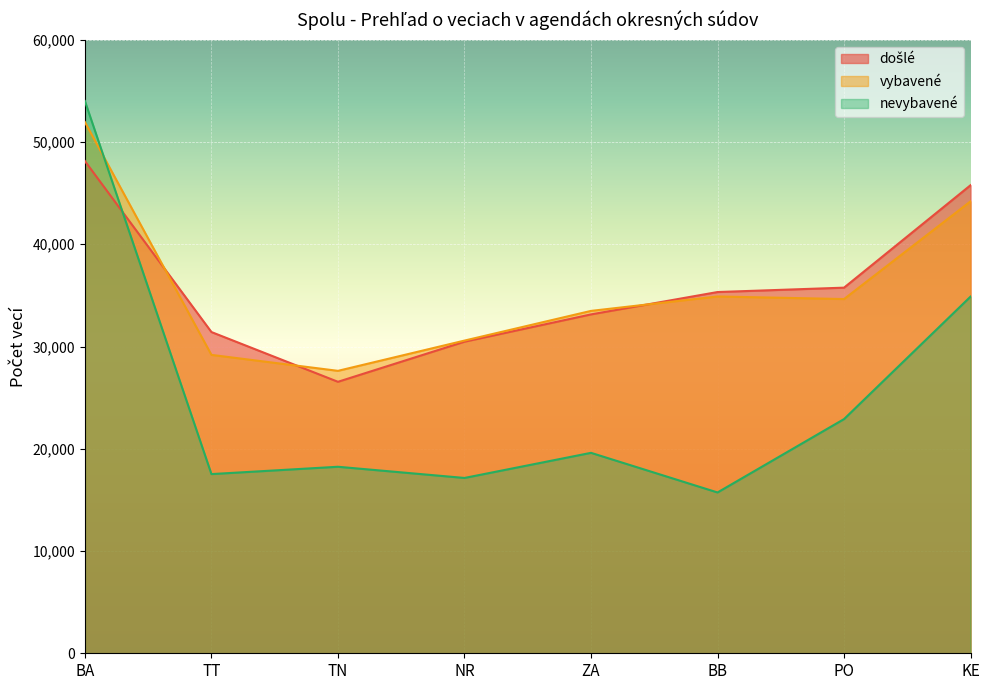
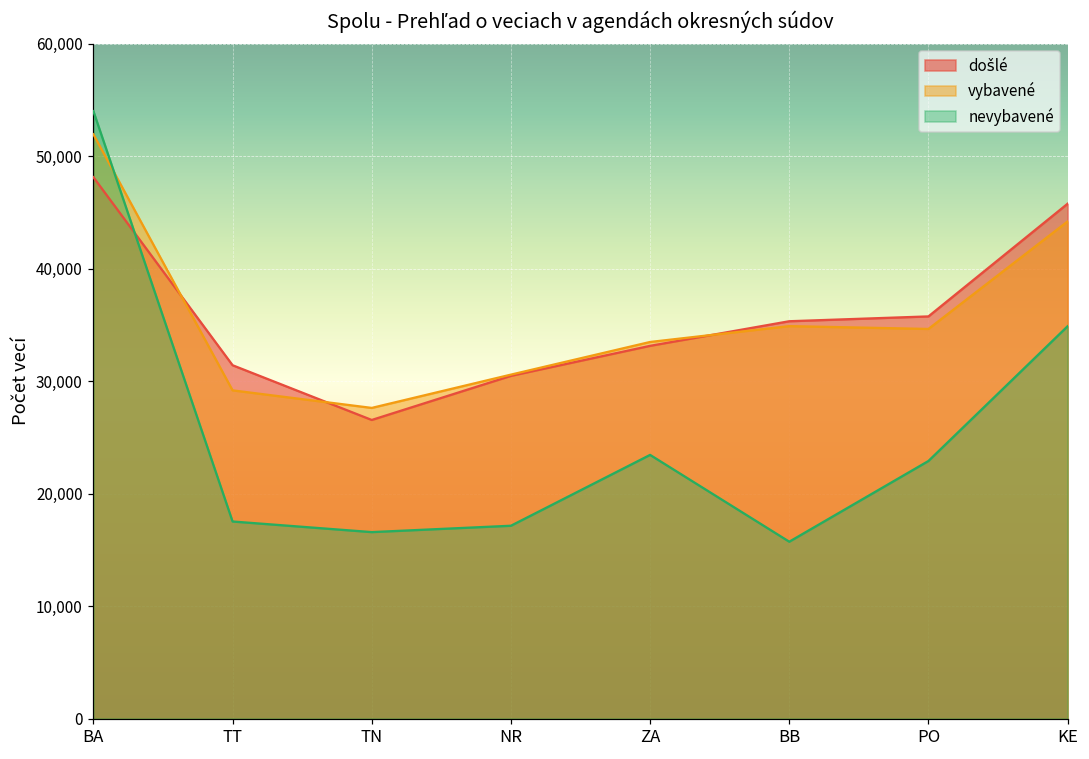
nevybavené, TN: 18,200 -> 16,600
nevybavené, ZA: 19,600 -> 23,400
